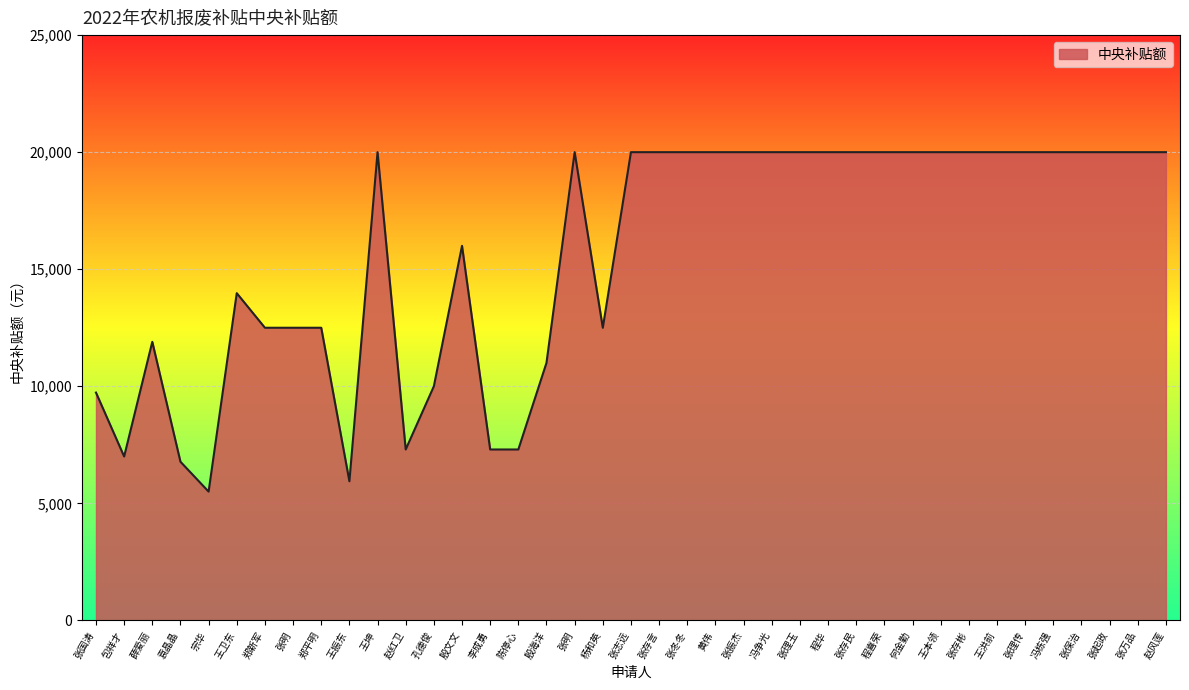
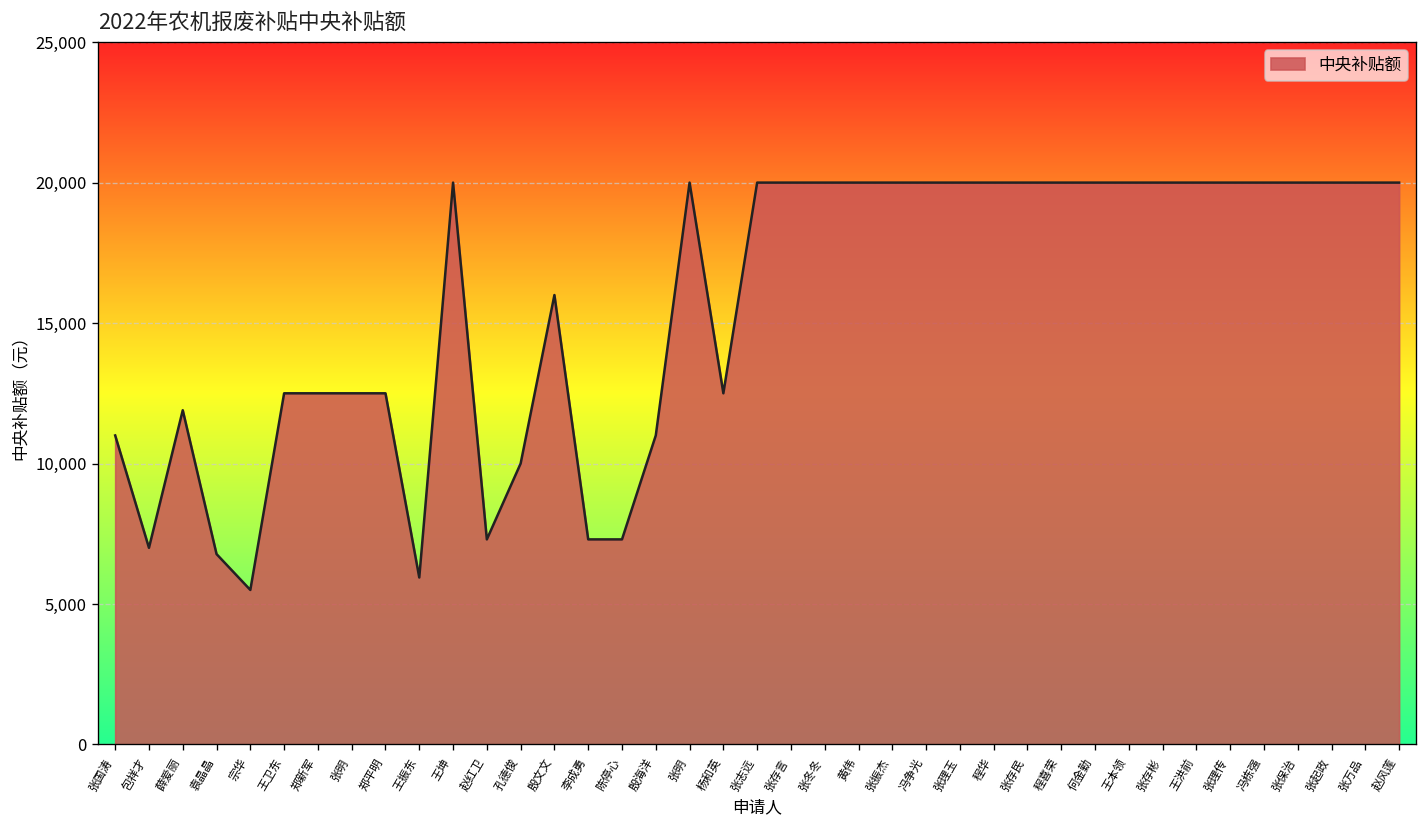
张国涛: 9,700 -> 11,000
王卫东: 14,000 -> 12,500
